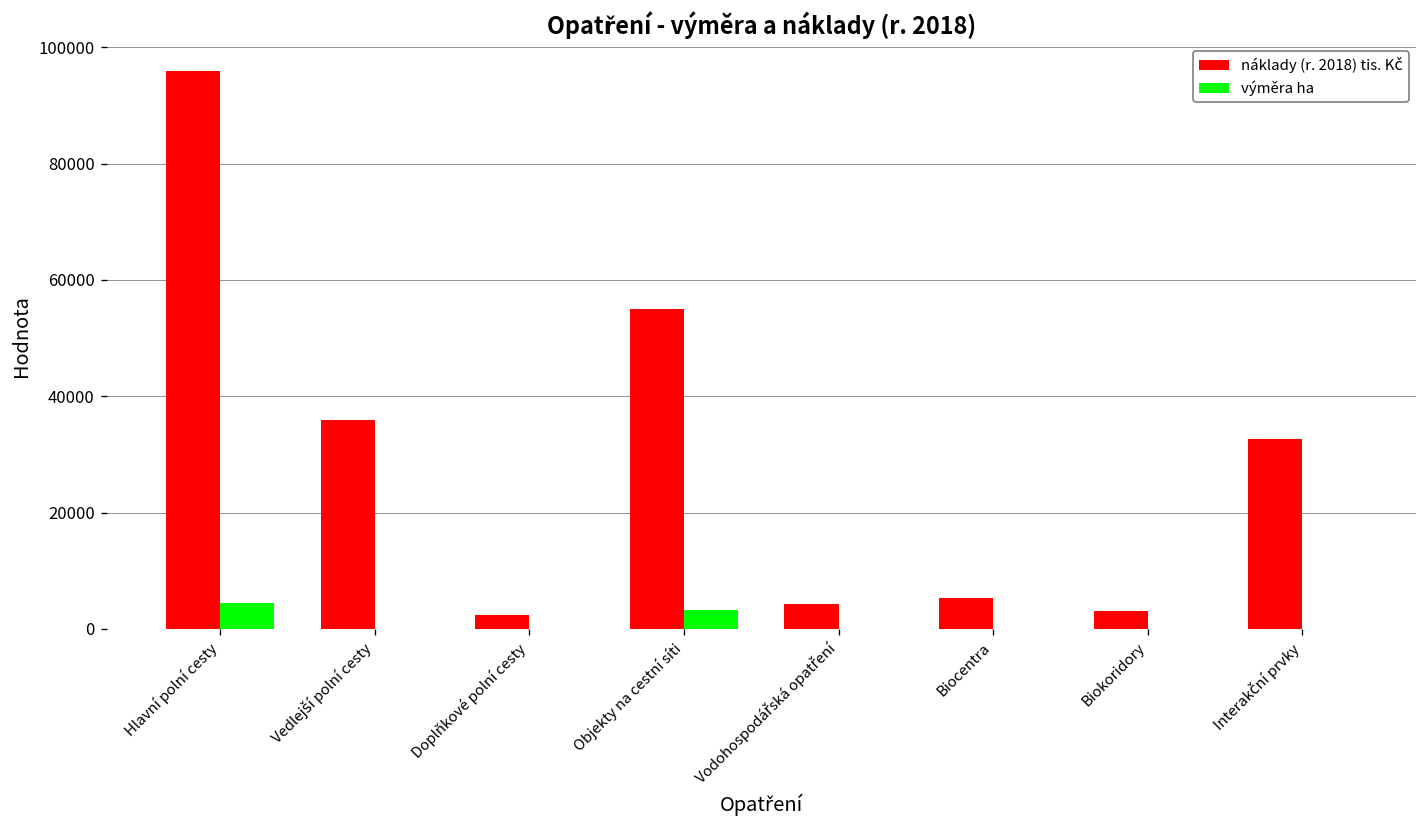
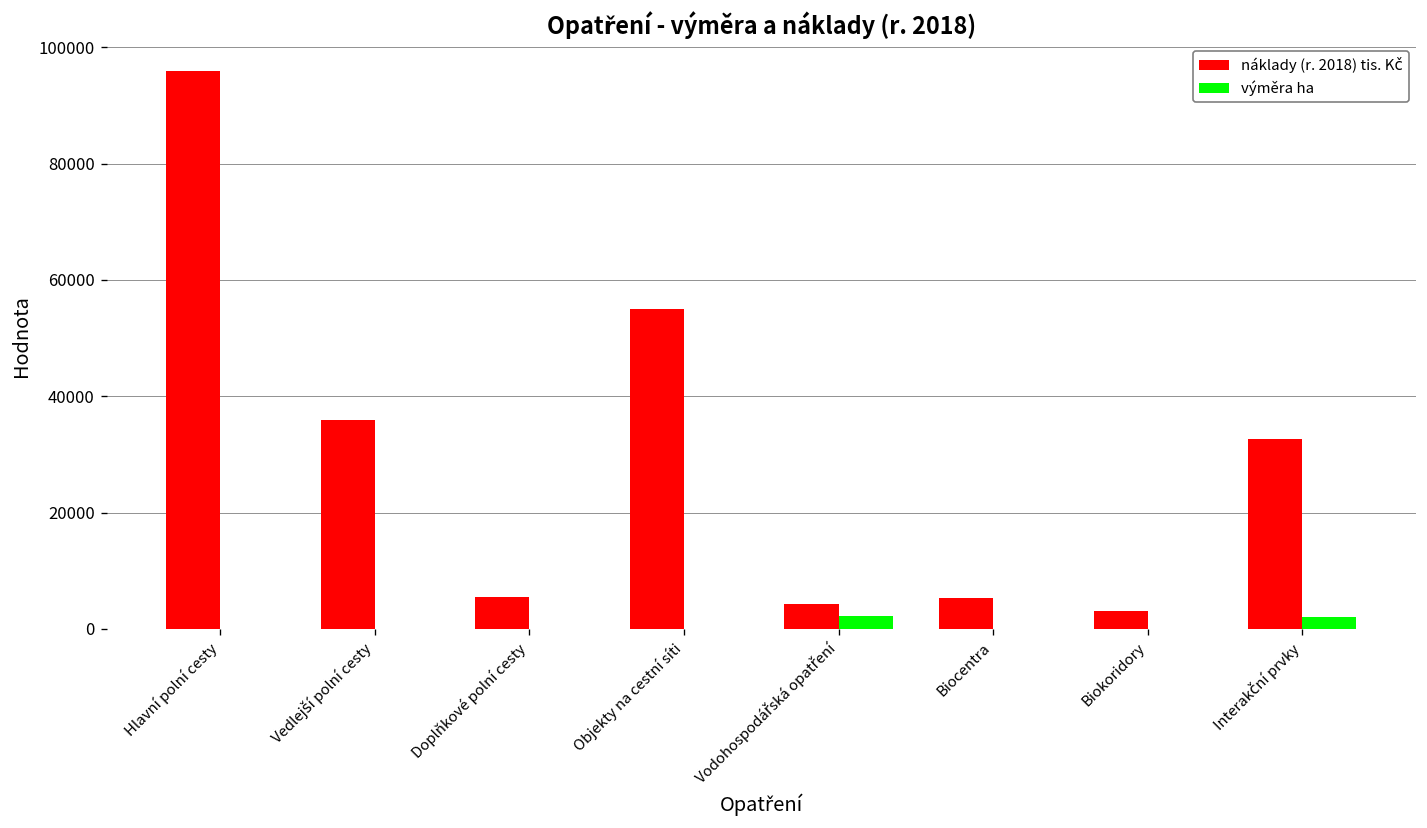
výměra ha, Hlavní polní cesty: 4000 -> 0
náklady (r. 2018) tis. Kč, Doplňkové polní cesty: 2000 -> 6000
výměra ha, Objekty na cestní síti: 3000 -> 0
výměra ha, Vodohospodářská opatření: 0 -> 2000
výměra ha, Interakční prvky: 0 -> 2000
